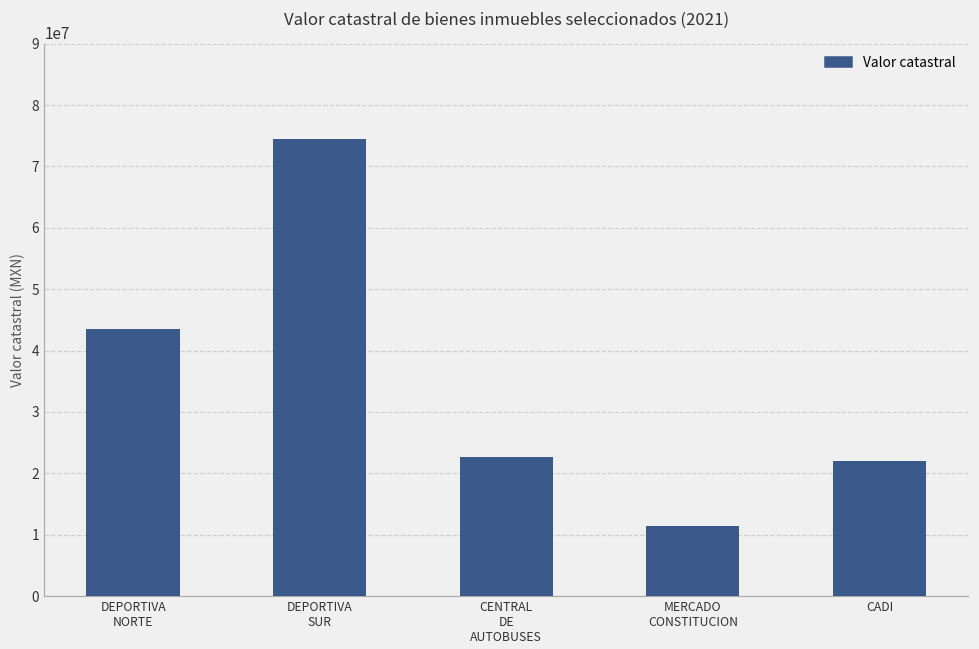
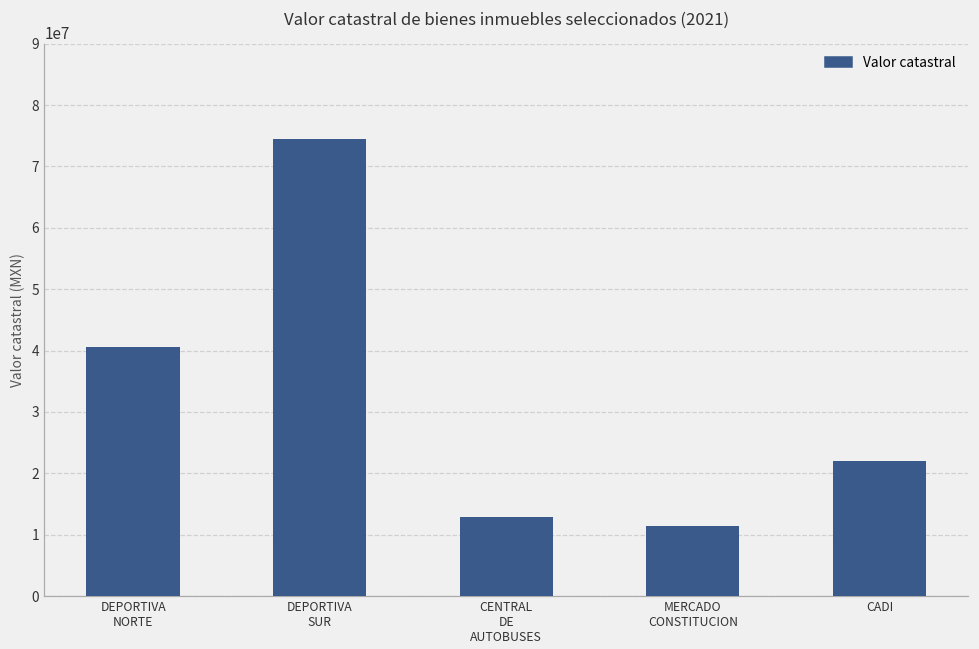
DEPORTIVA NORTE: 44000000 -> 41000000
CENTRAL DE AUTOBUSES: 23000000 -> 13000000
